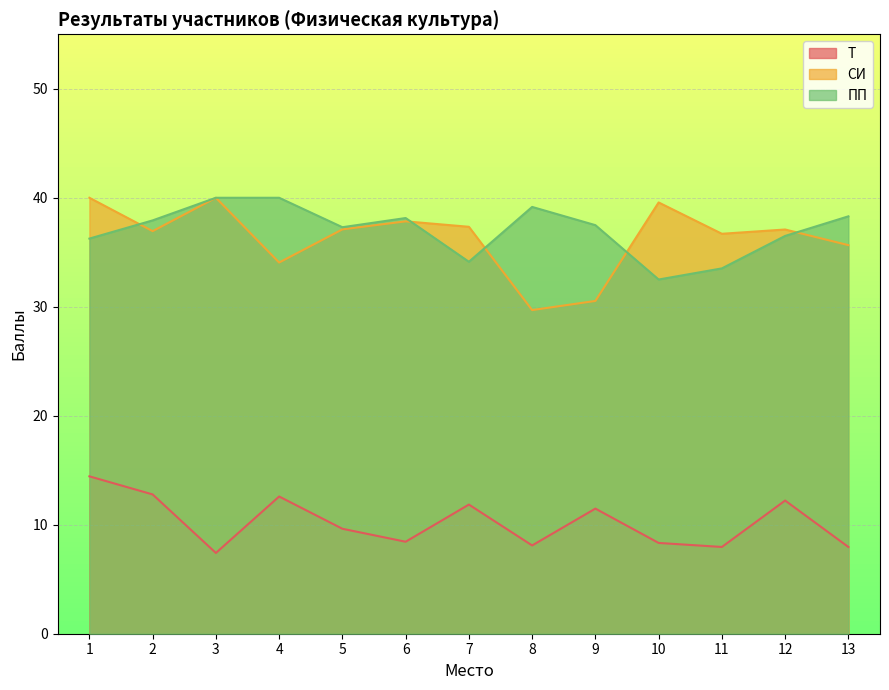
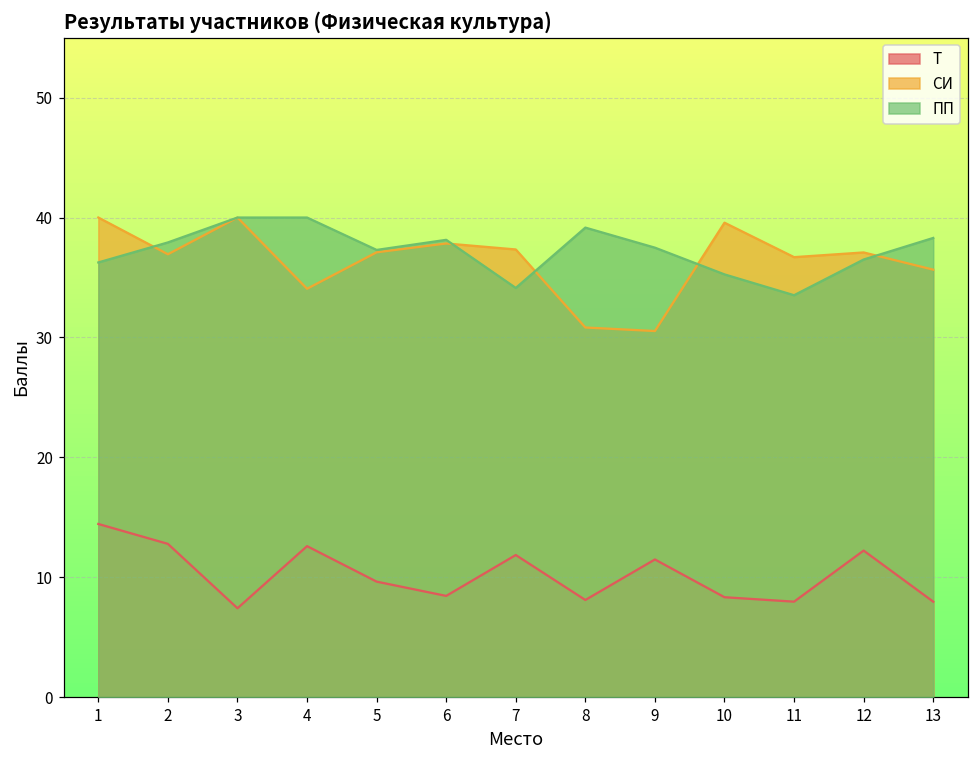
СИ, 8: 29.7 -> 30.8
ПП, 10: 32.5 -> 35.3
